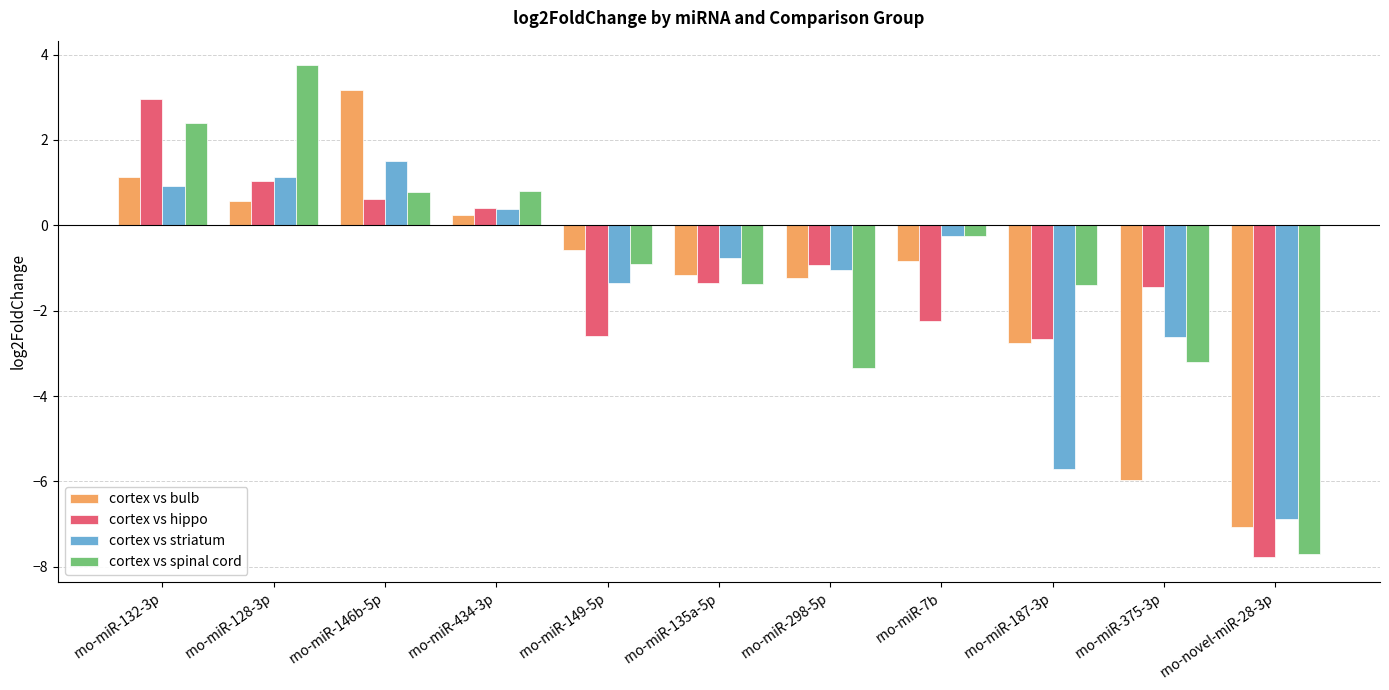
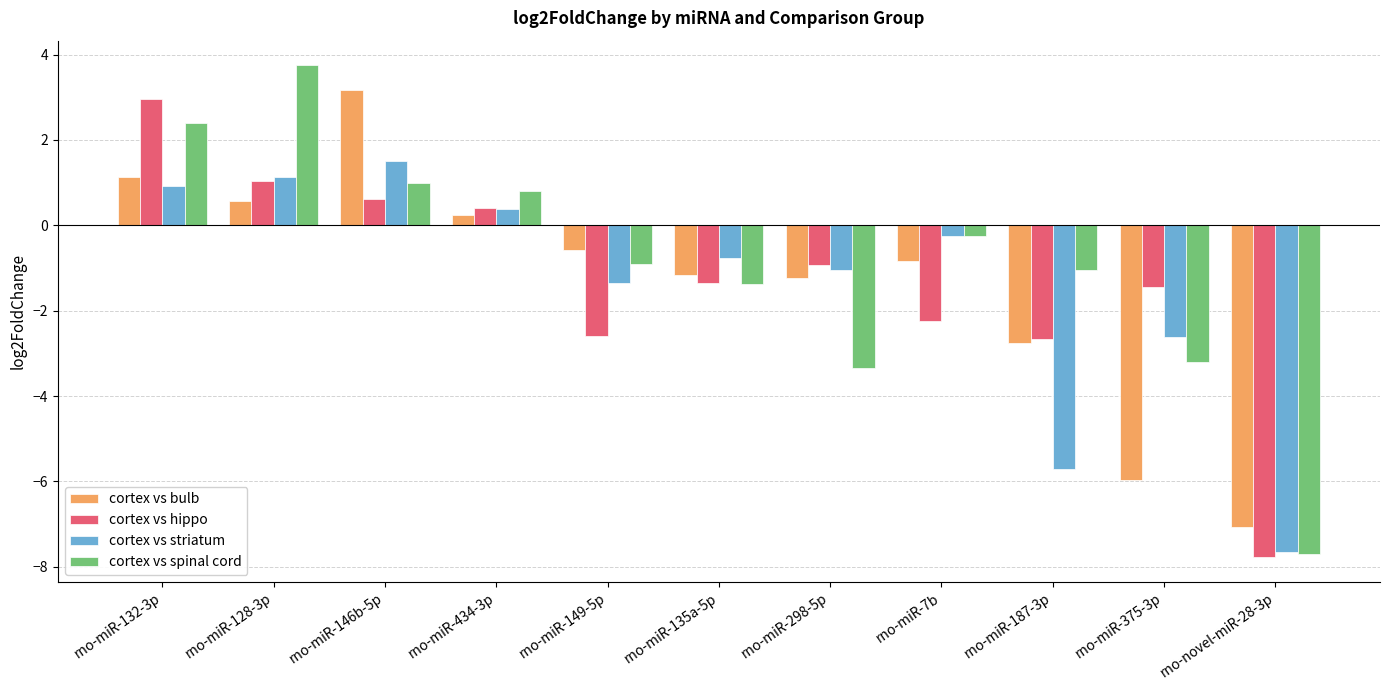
cortex vs spinal cord, rno-miR-146b-5p: 0.8 -> 1.0
cortex vs spinal cord, rno-miR-187-3p: -1.4 -> -1.1
cortex vs striatum, rno-novel-miR-28-3p: -6.9 -> -7.6
